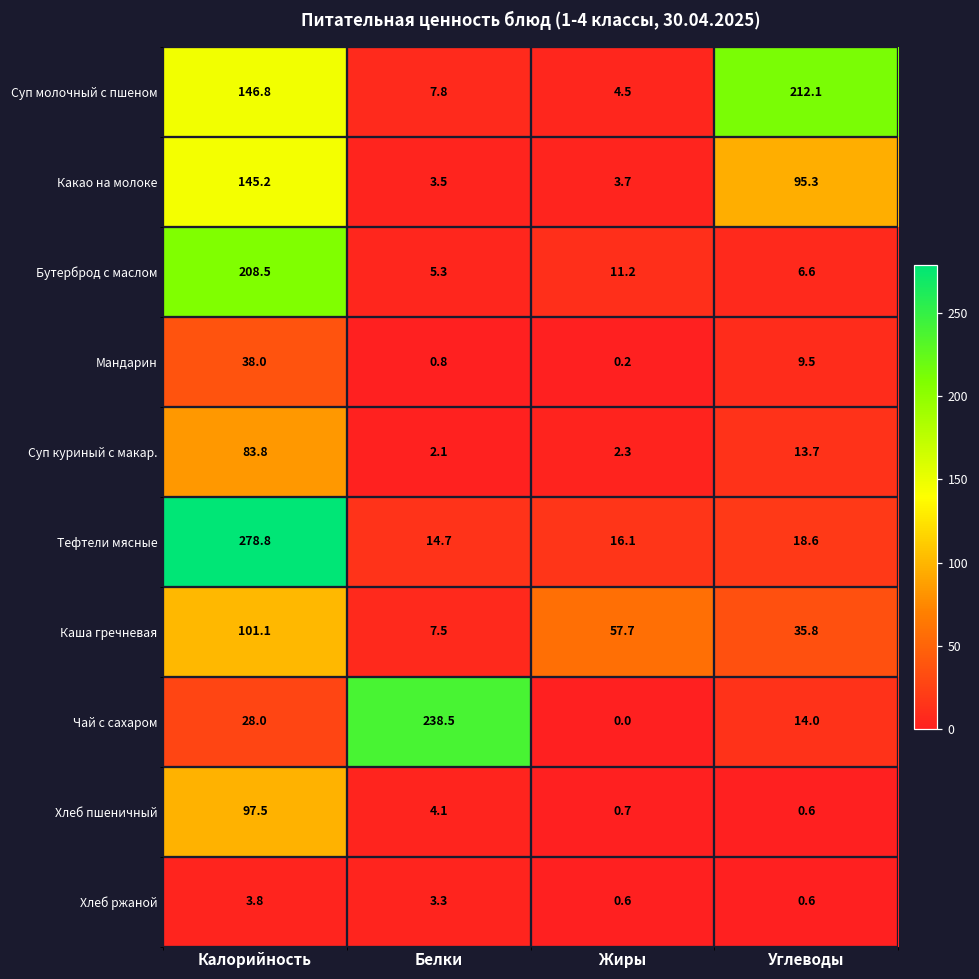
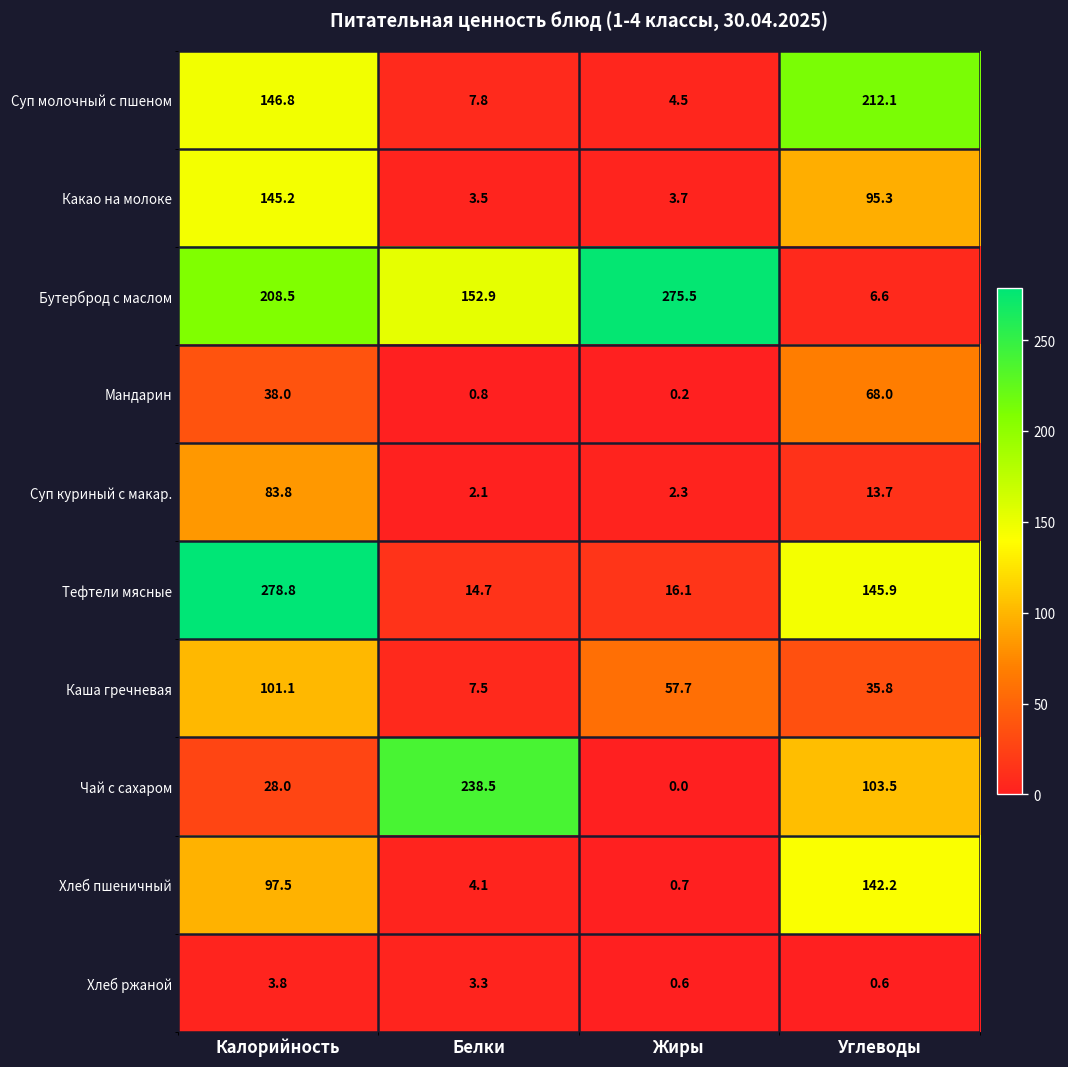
Бутерброд с маслом, Белки: 5.3 -> 152.9
Бутерброд с маслом, Жиры: 11.2 -> 275.5
Мандарин, Углеводы: 9.5 -> 68.0
Тефтели мясные, Углеводы: 18.6 -> 145.9
Чай с сахаром, Углеводы: 14.0 -> 103.5
Хлеб пшеничный, Углеводы: 0.6 -> 142.2
